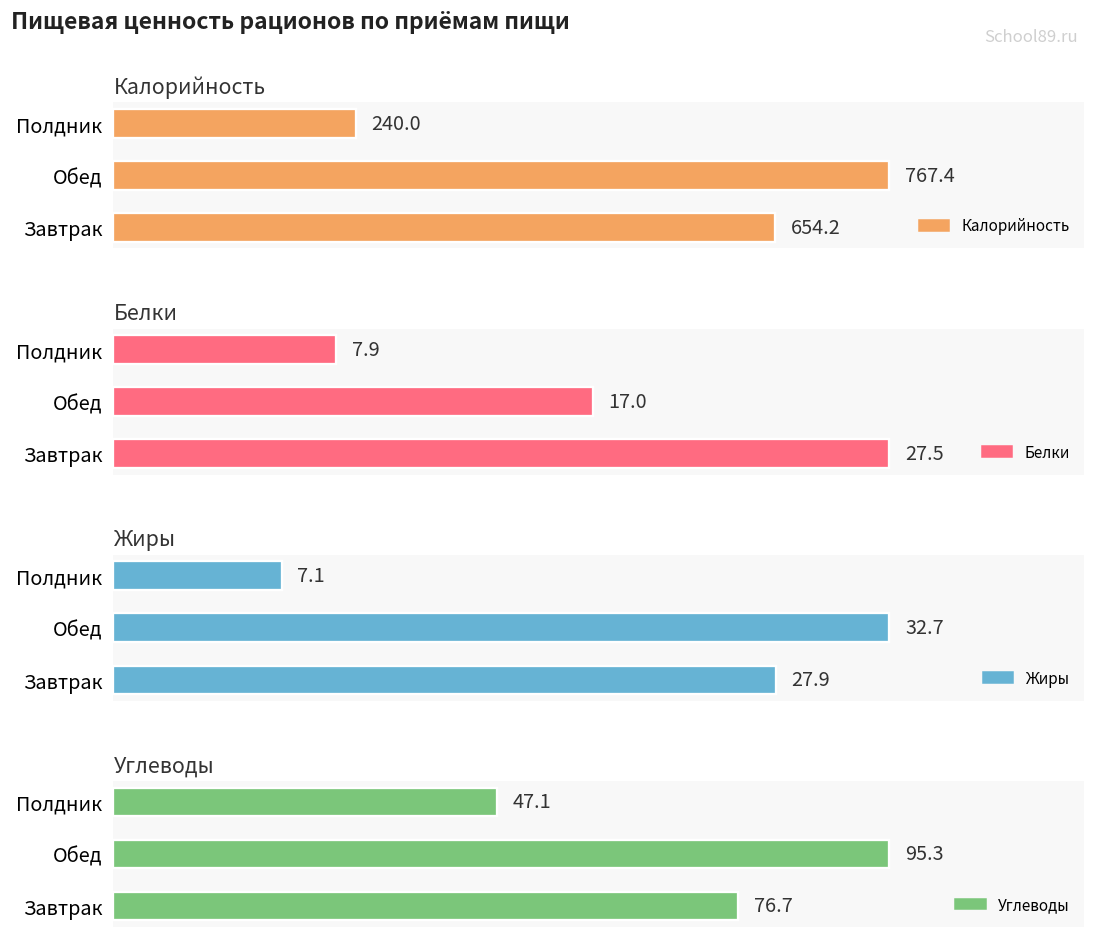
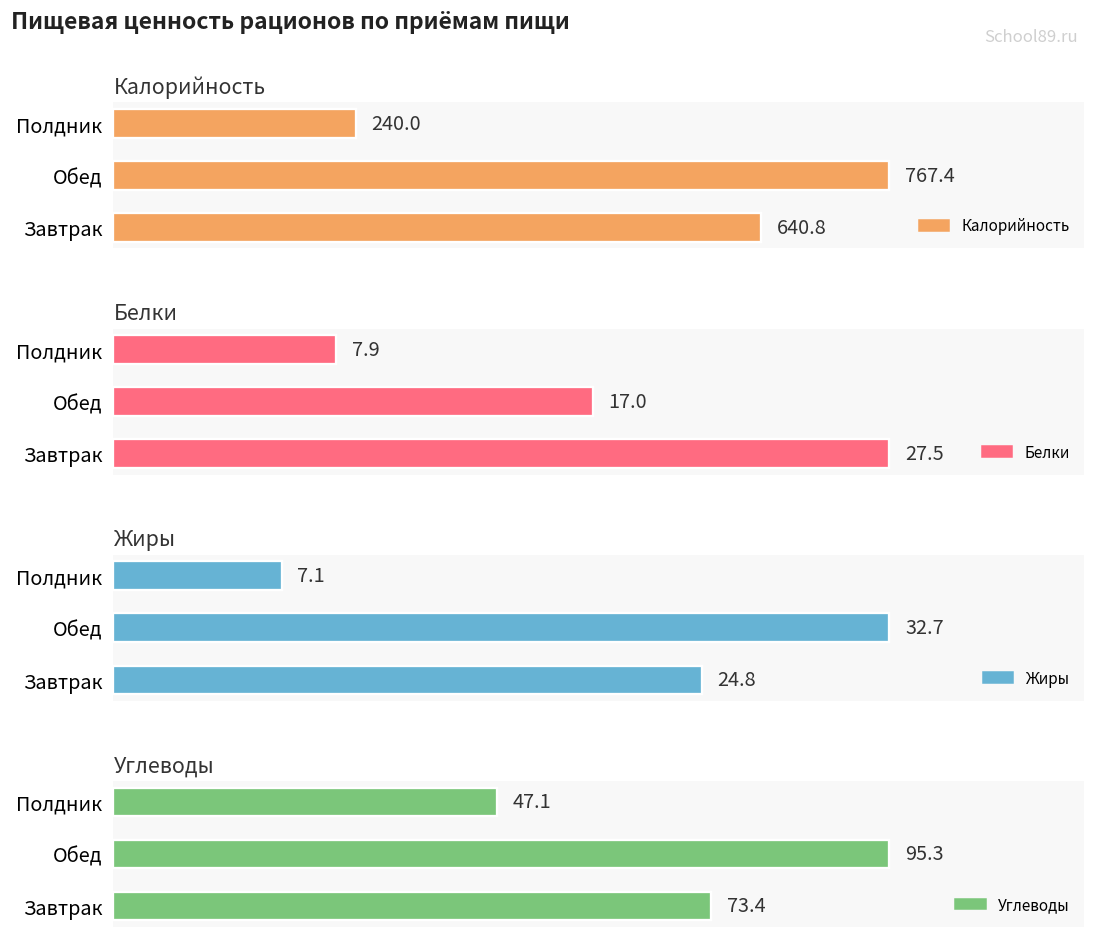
Калорийность, Завтрак: 654.2 -> 640.8
Жиры, Завтрак: 27.9 -> 24.8
Углеводы, Завтрак: 76.7 -> 73.4
